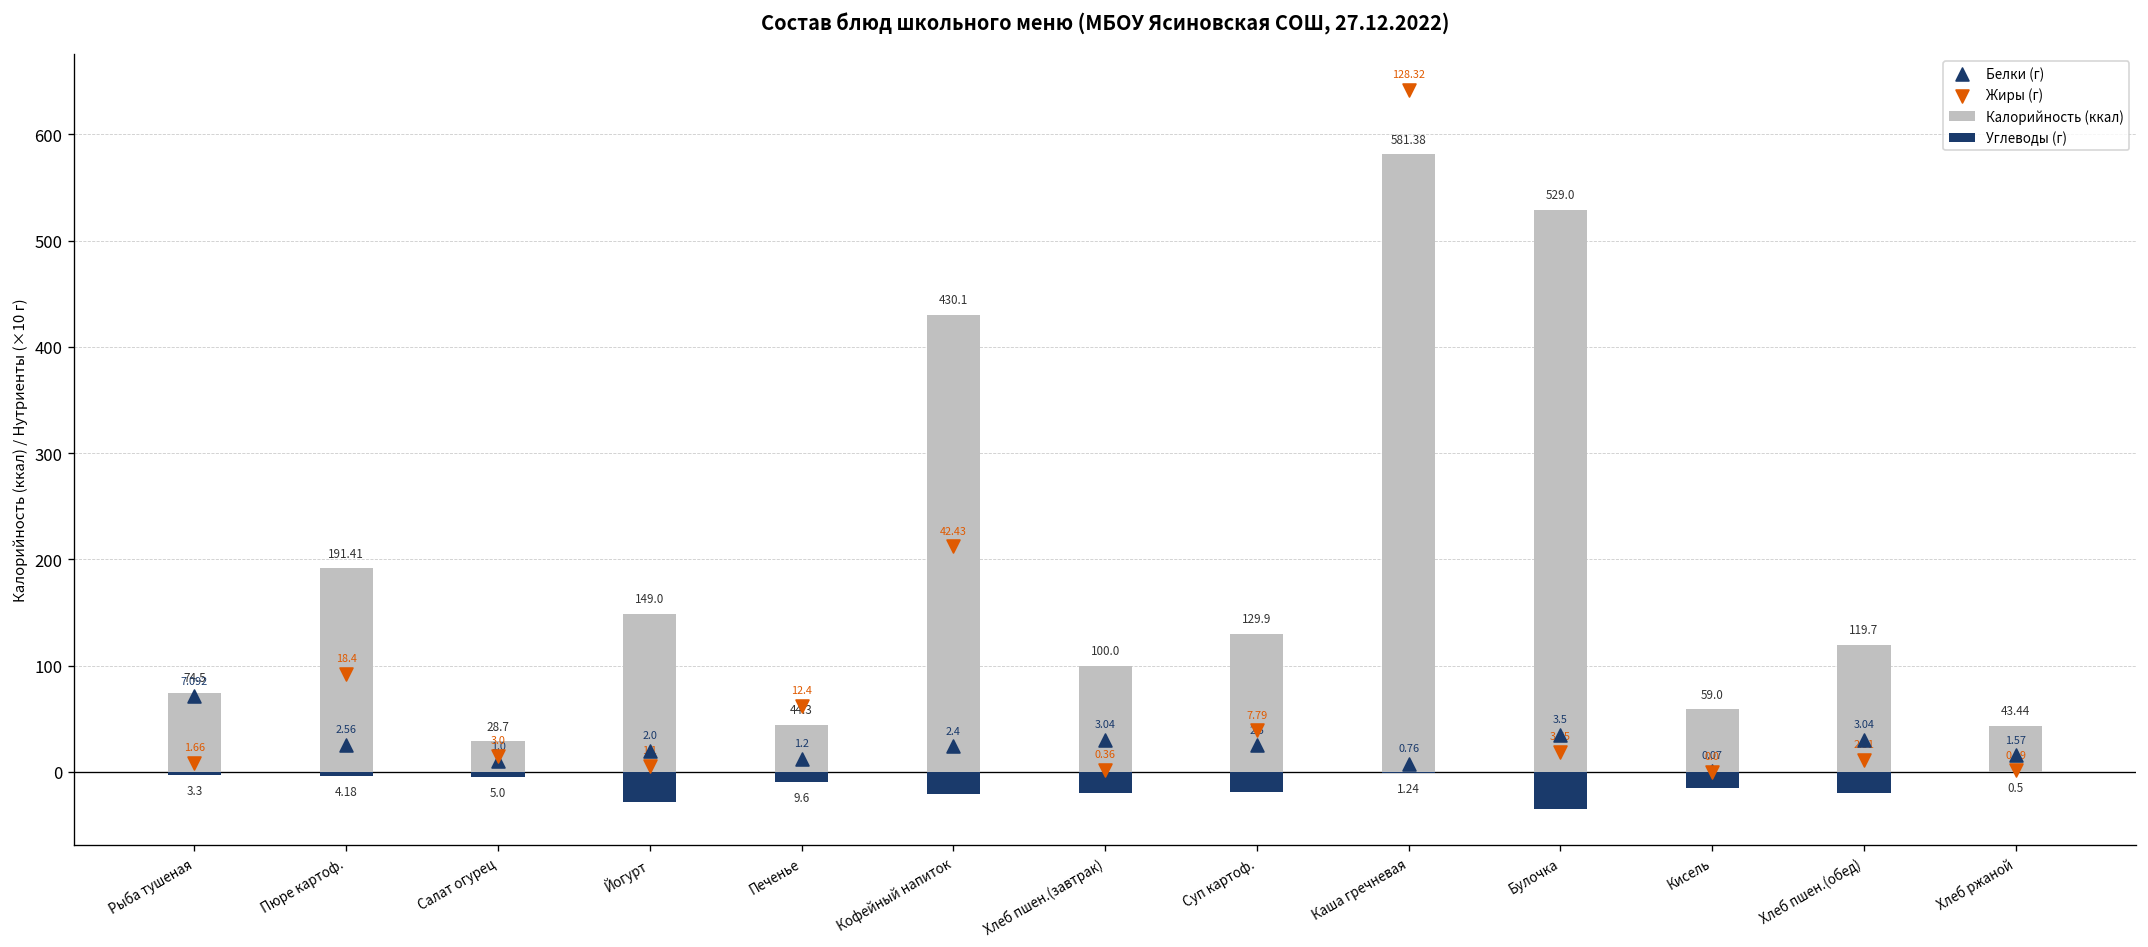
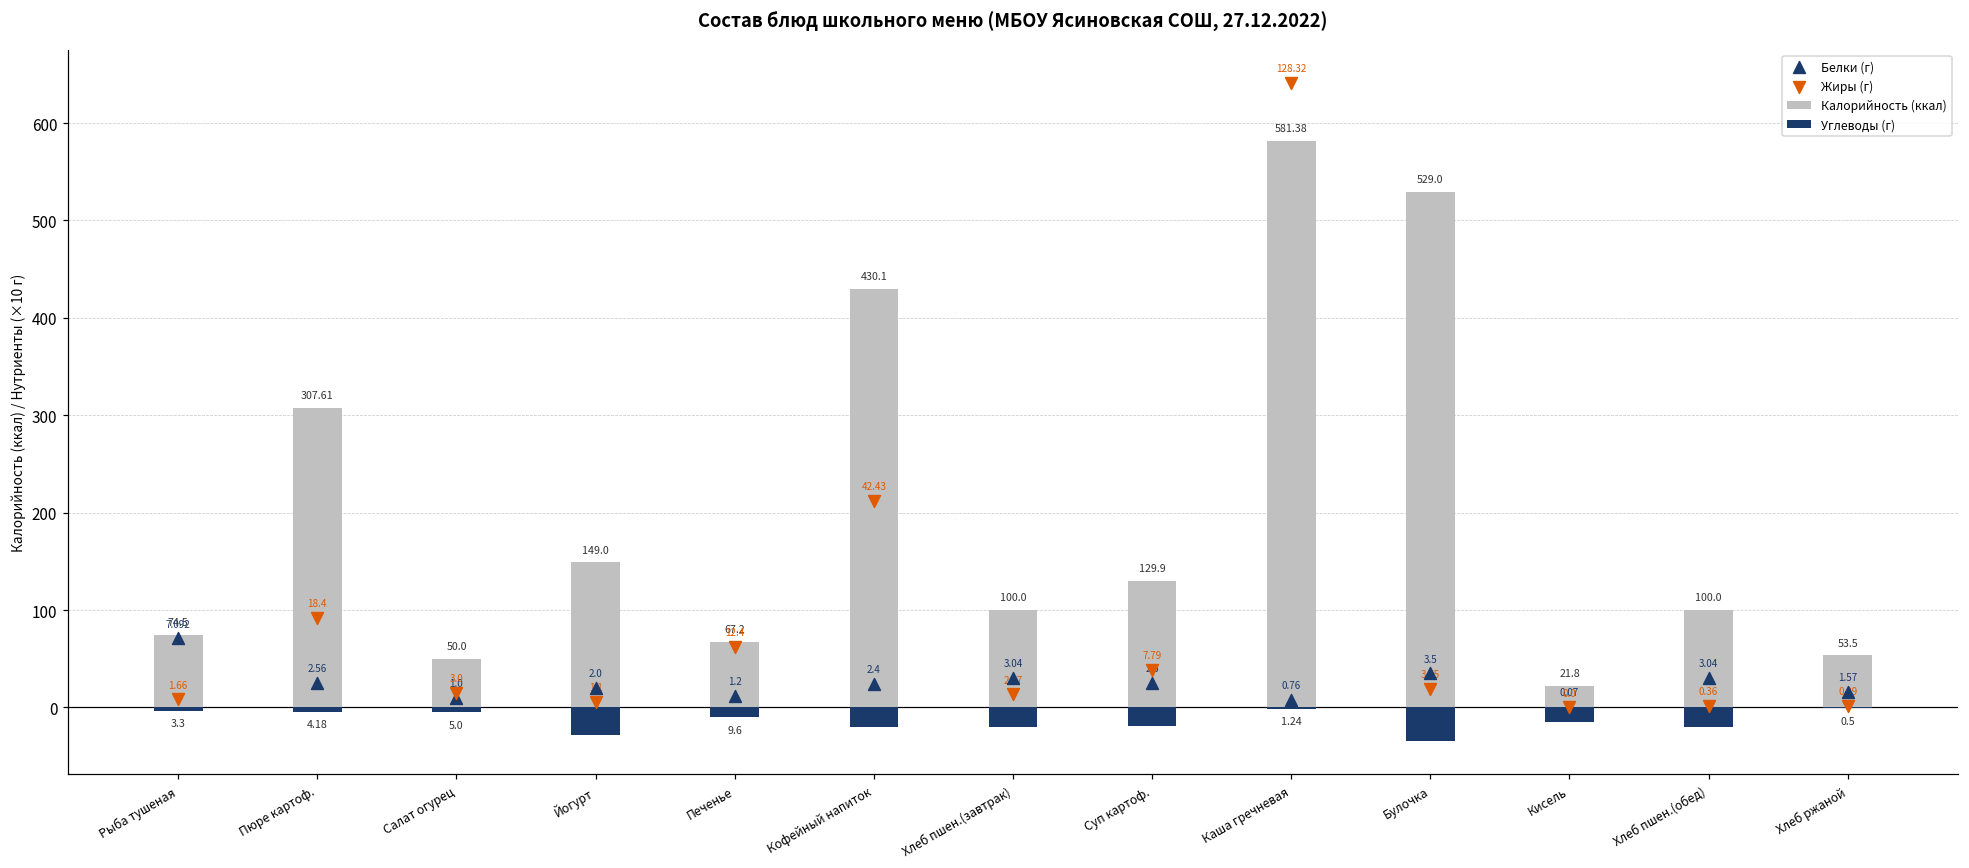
Калорийность (ккал), Пюре картоф.: 191.41 -> 307.61
Калорийность (ккал), Салат огурец: 28.7 -> 50.0
Калорийность (ккал), Печенье: 44.3 -> 67.2
Жиры (г), Хлеб пшен.(завтрак): 0.36 -> 2.67
Калорийность (ккал), Кисель: 59.0 -> 21.8
Калорийность (ккал), Хлеб пшен.(обед): 119.7 -> 100.0
Жиры (г), Хлеб пшен.(обед): 2.31 -> 0.36
Калорийность (ккал), Хлеб ржаной: 43.44 -> 53.5
